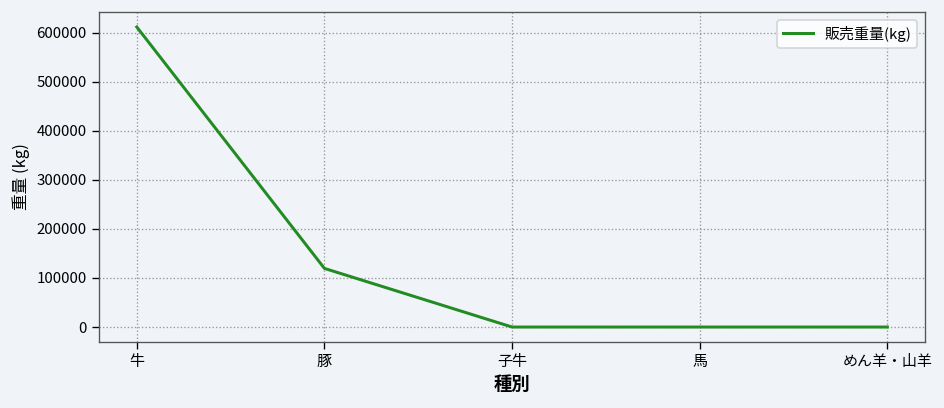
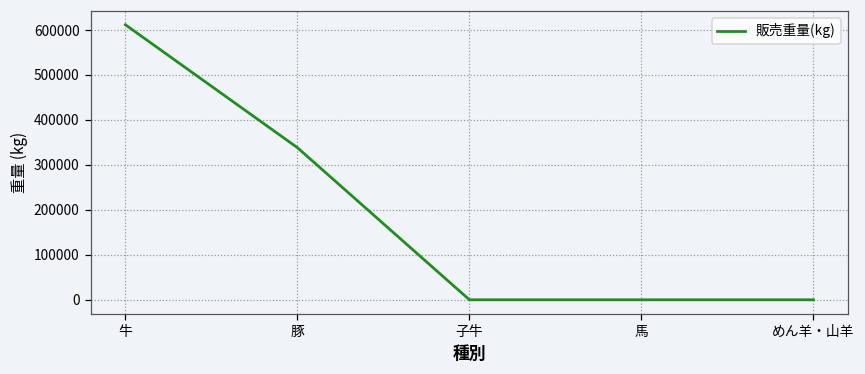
豚: 120000 -> 340000
